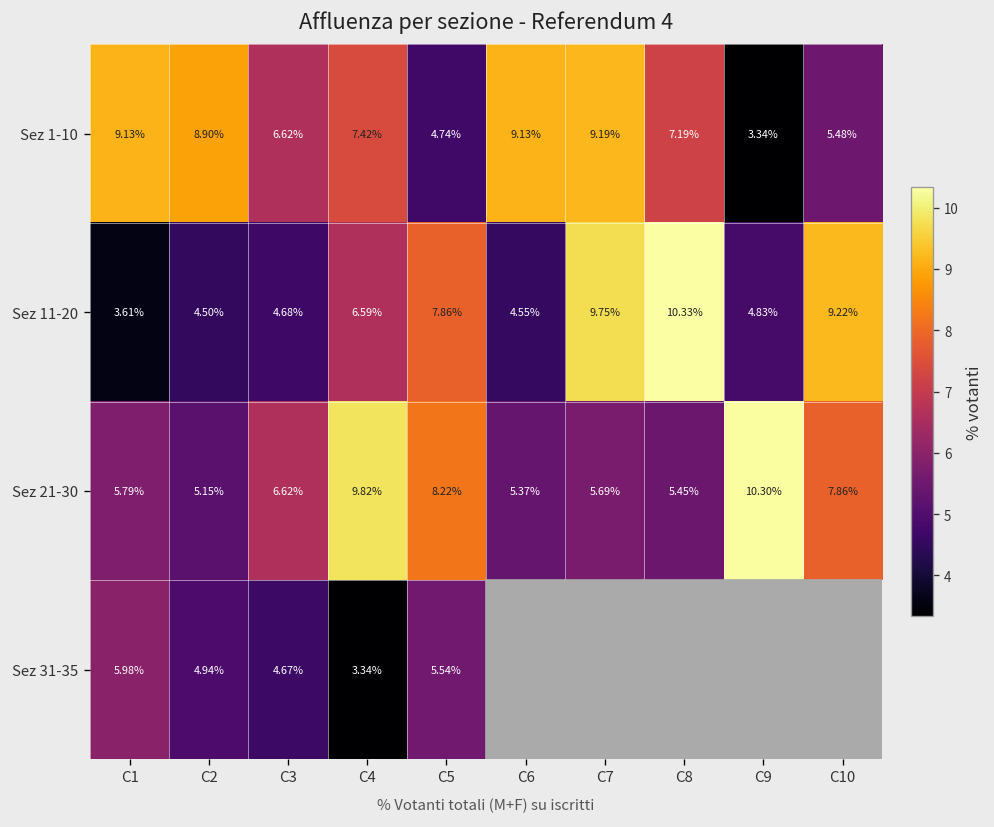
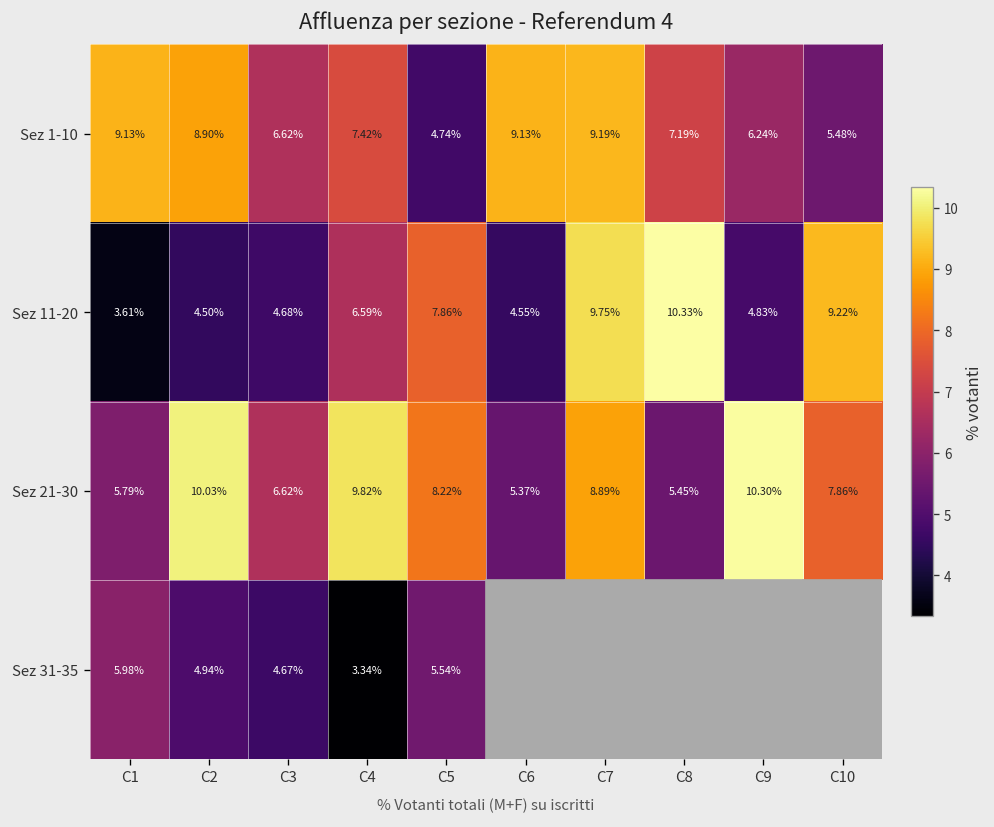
Sez 1-10, C9: 3.34% -> 6.24%
Sez 21-30, C2: 5.15% -> 10.03%
Sez 21-30, C7: 5.69% -> 8.89%
